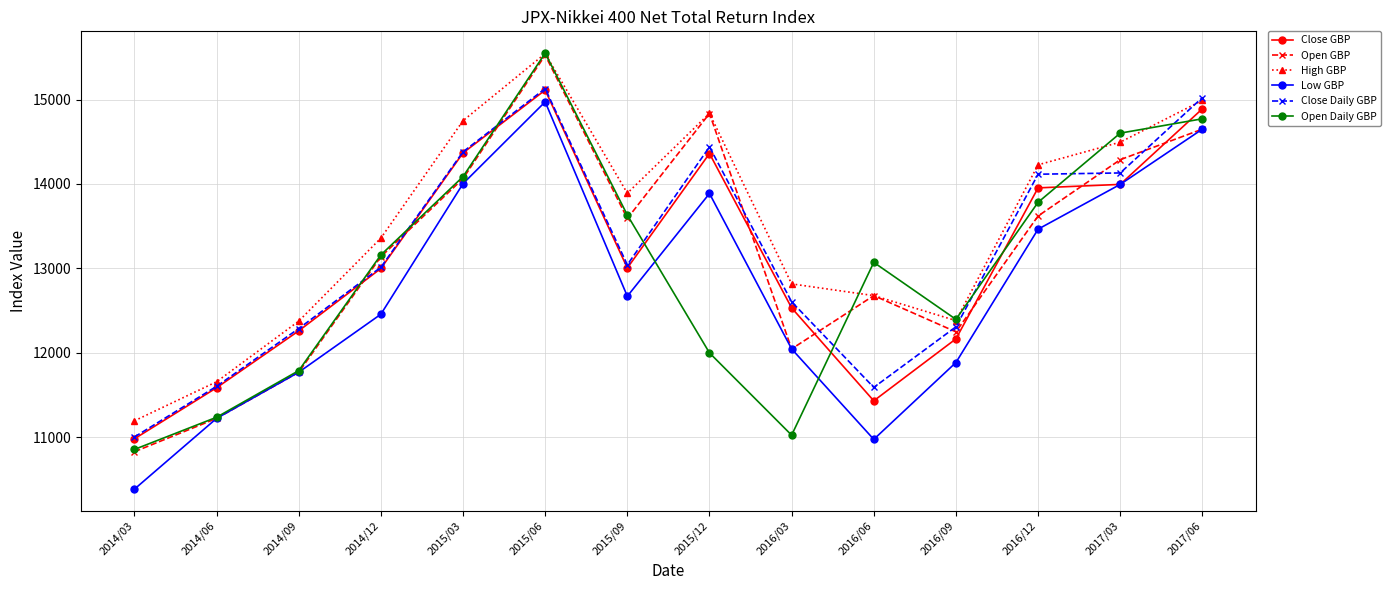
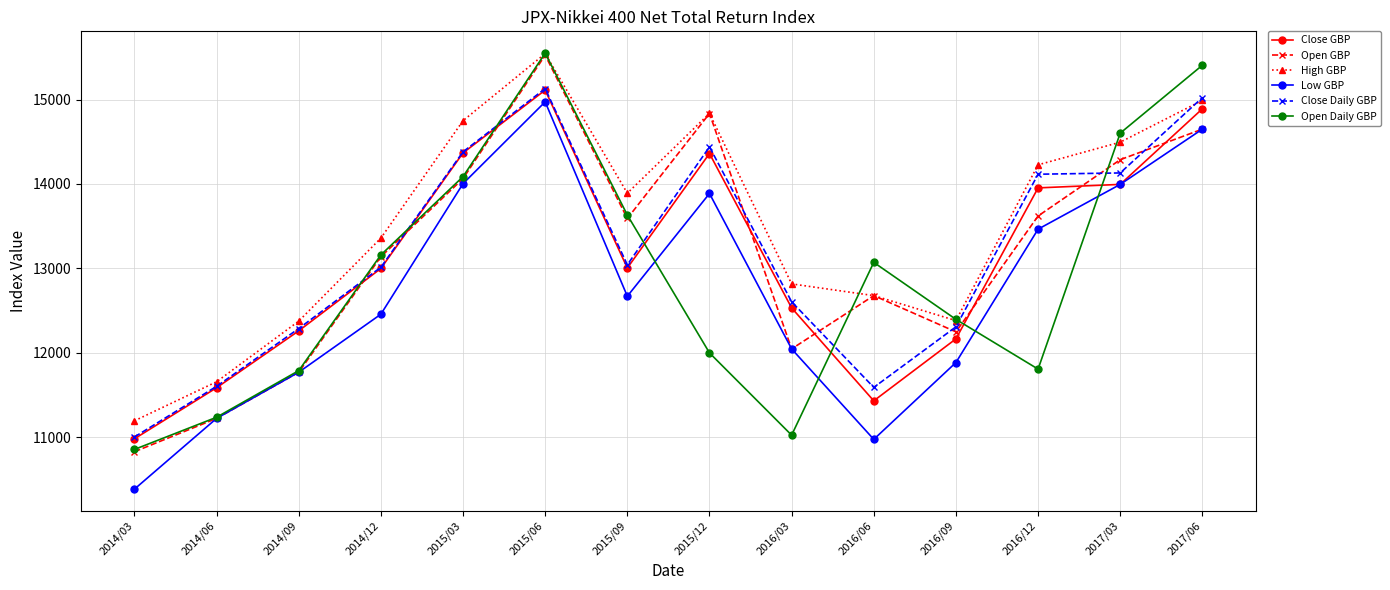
Open Daily GBP, 2016/12: 13800 -> 11800
Open Daily GBP, 2017/06: 14800 -> 15400
